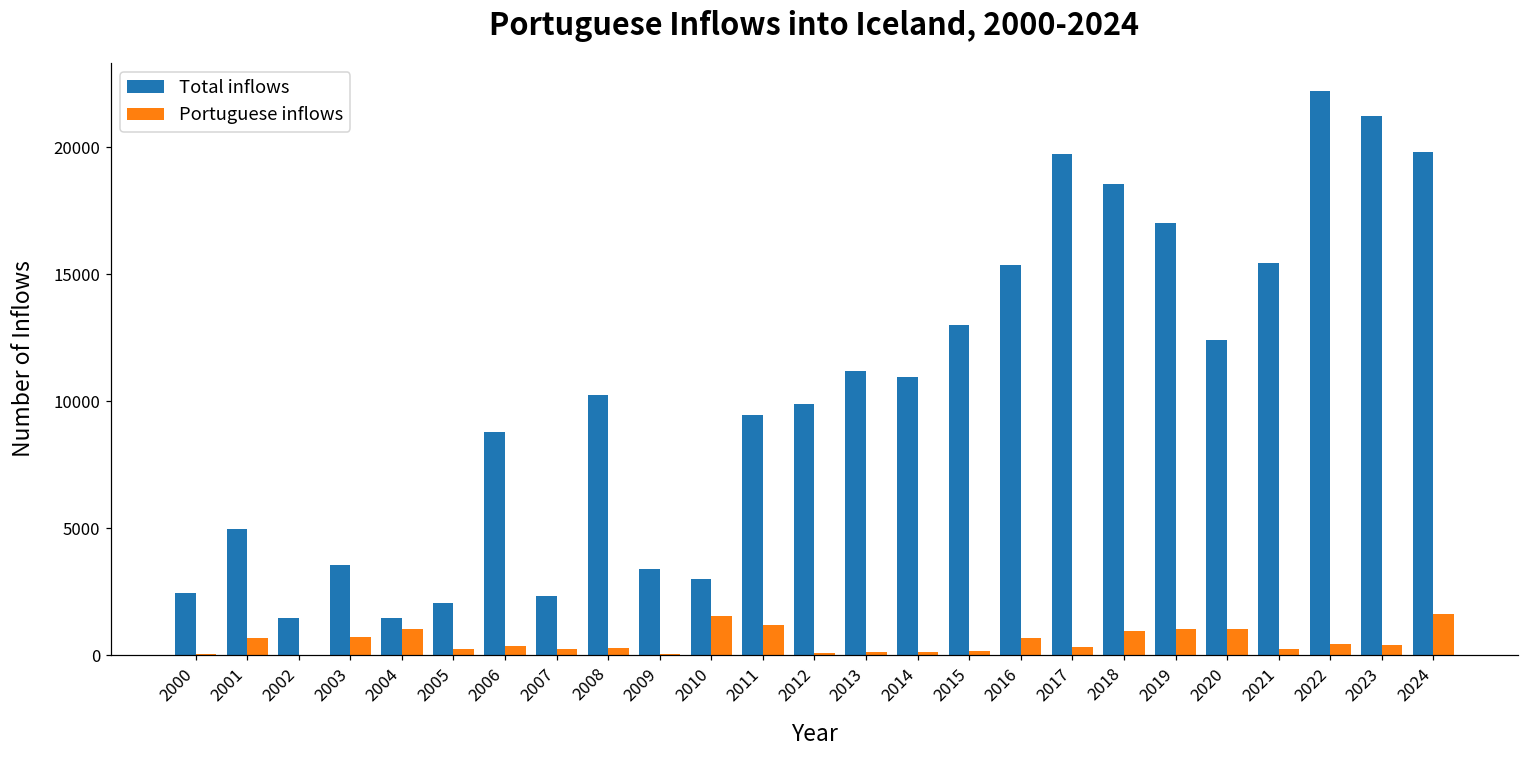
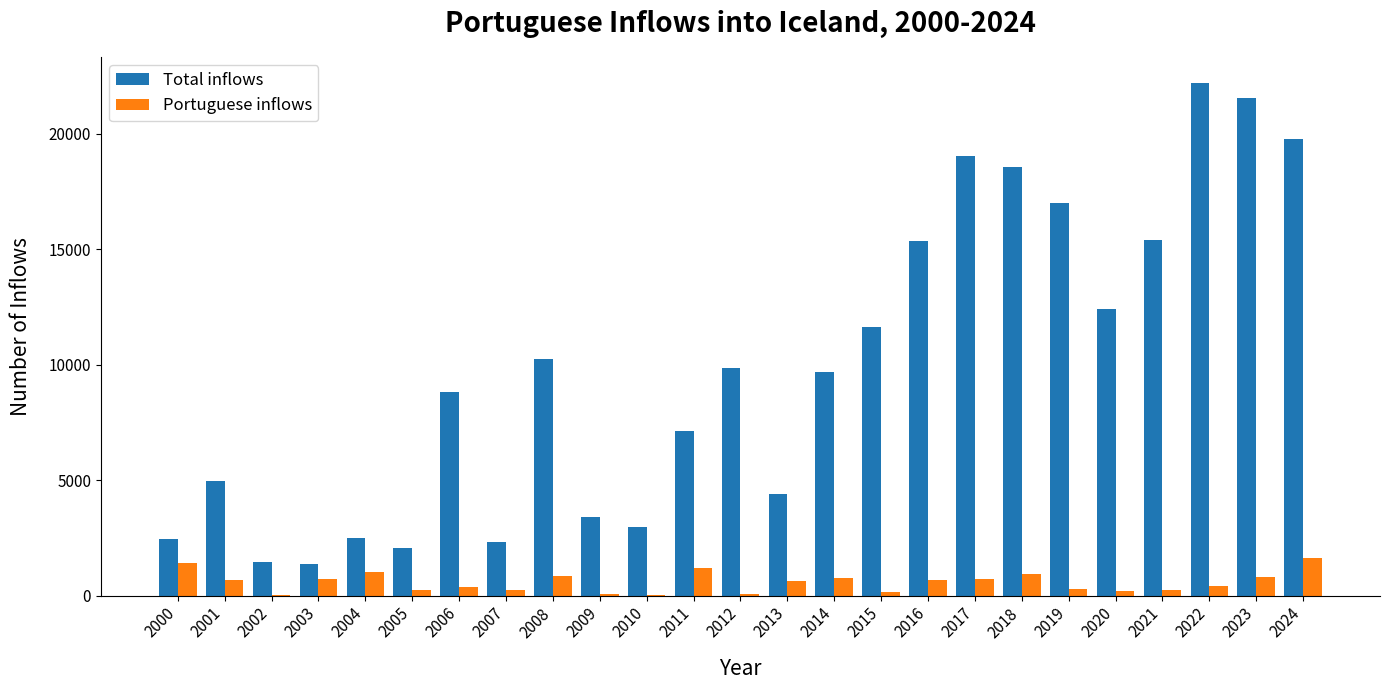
Portuguese inflows, 2000: 0 -> 1400
Total inflows, 2003: 3500 -> 1400
Total inflows, 2004: 1400 -> 2500
Portuguese inflows, 2008: 300 -> 900
Portuguese inflows, 2010: 1600 -> 0
Total inflows, 2011: 9500 -> 7100
Total inflows, 2013: 11200 -> 4400
Portuguese inflows, 2013: 100 -> 600
Total inflows, 2014: 10900 -> 9700
Portuguese inflows, 2014: 100 -> 800
Total inflows, 2015: 13000 -> 11600
Total inflows, 2017: 19700 -> 19000
Portuguese inflows, 2017: 300 -> 700
Portuguese inflows, 2019: 1000 -> 300
Portuguese inflows, 2020: 1000 -> 200
Total inflows, 2023: 21200 -> 21600
Portuguese inflows, 2023: 400 -> 800
